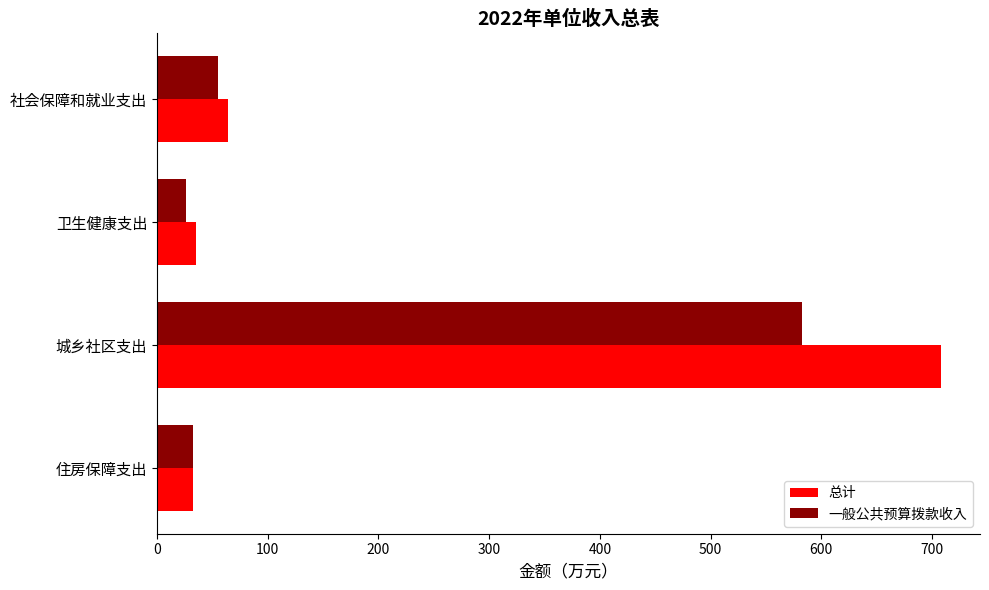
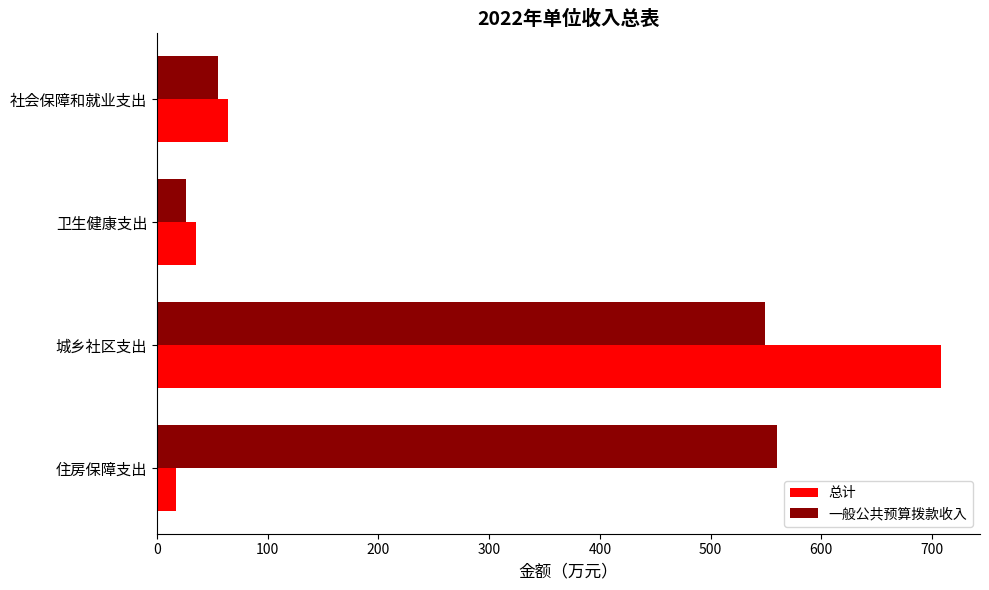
一般公共预算拨款收入, 城乡社区支出: 582 -> 549
一般公共预算拨款收入, 住房保障支出: 32 -> 560
总计, 住房保障支出: 32 -> 18
